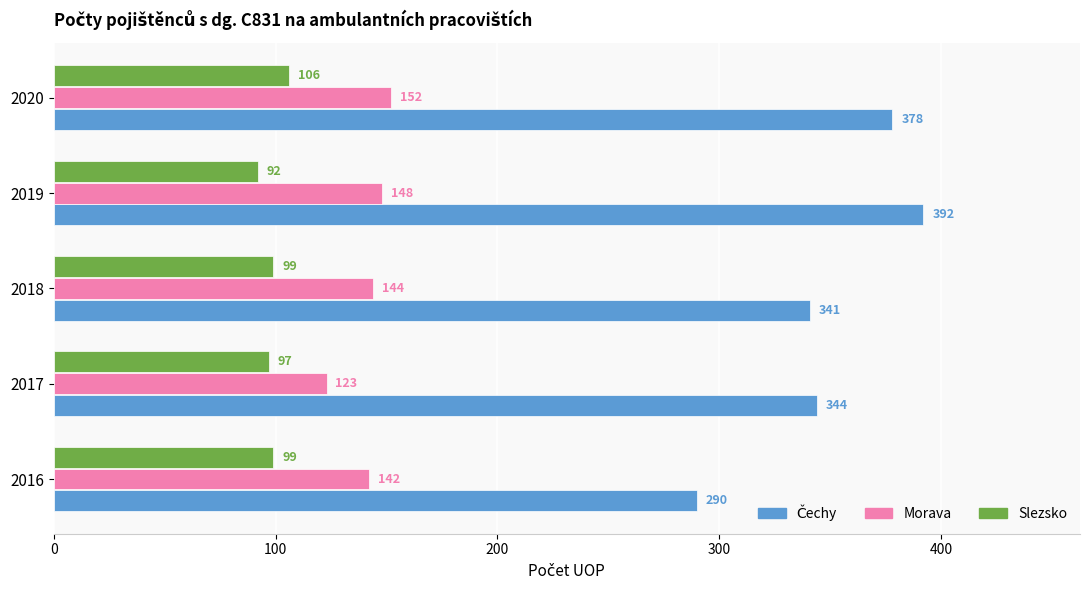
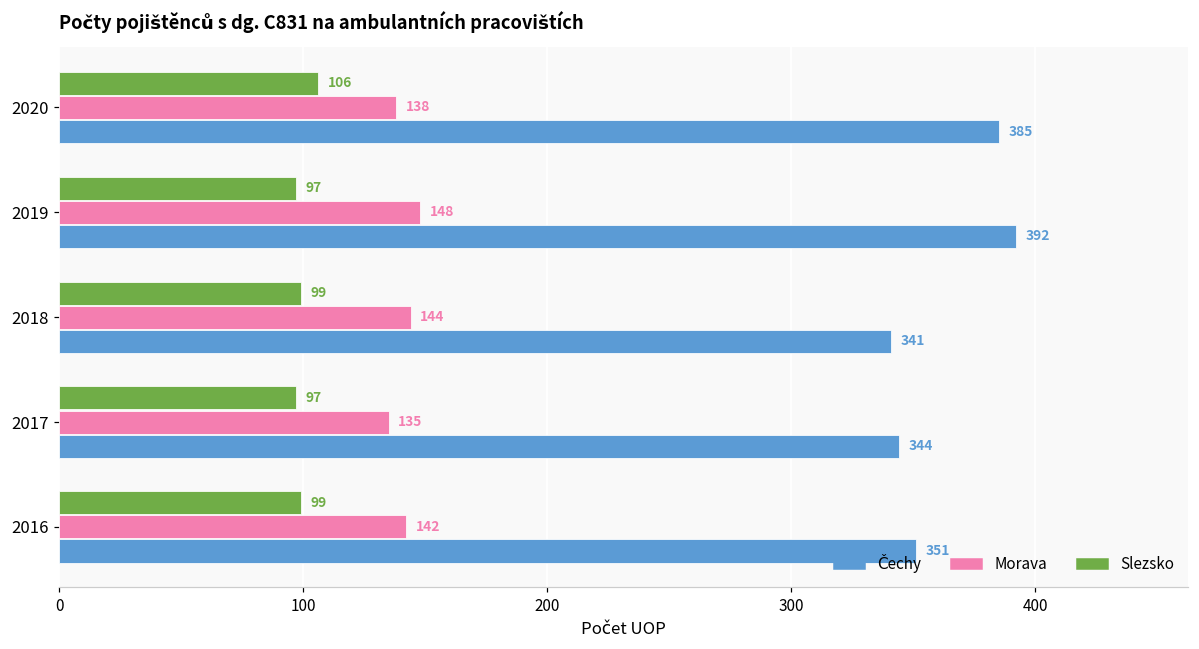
Morava, 2020: 152 -> 138
Čechy, 2020: 378 -> 385
Slezsko, 2019: 92 -> 97
Morava, 2017: 123 -> 135
Čechy, 2016: 290 -> 351
